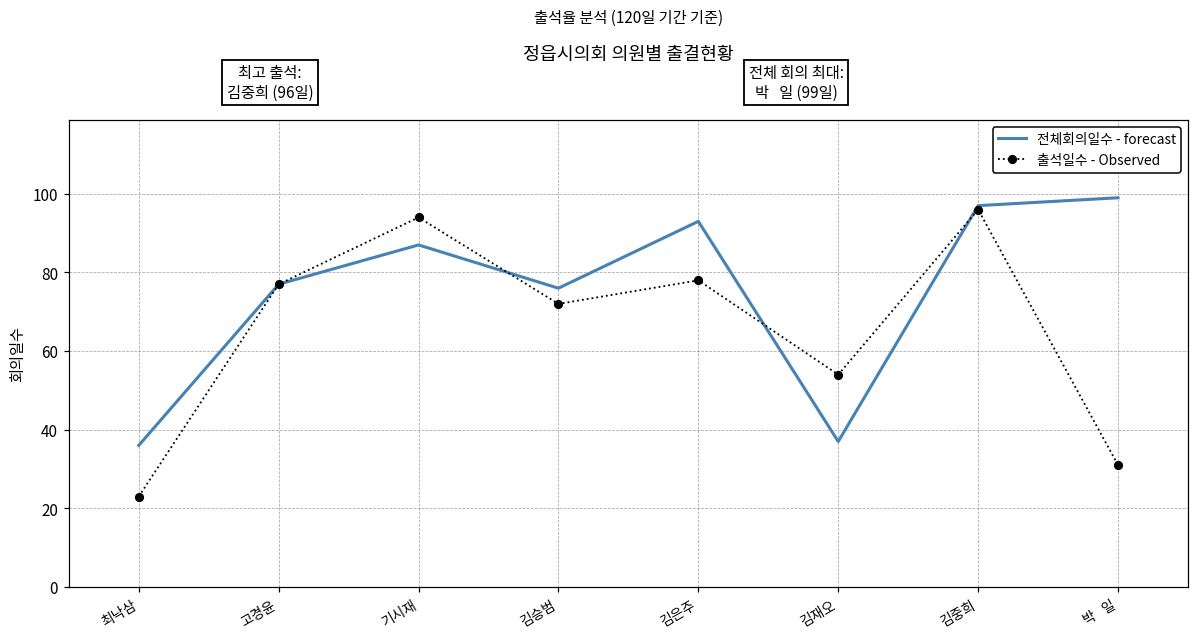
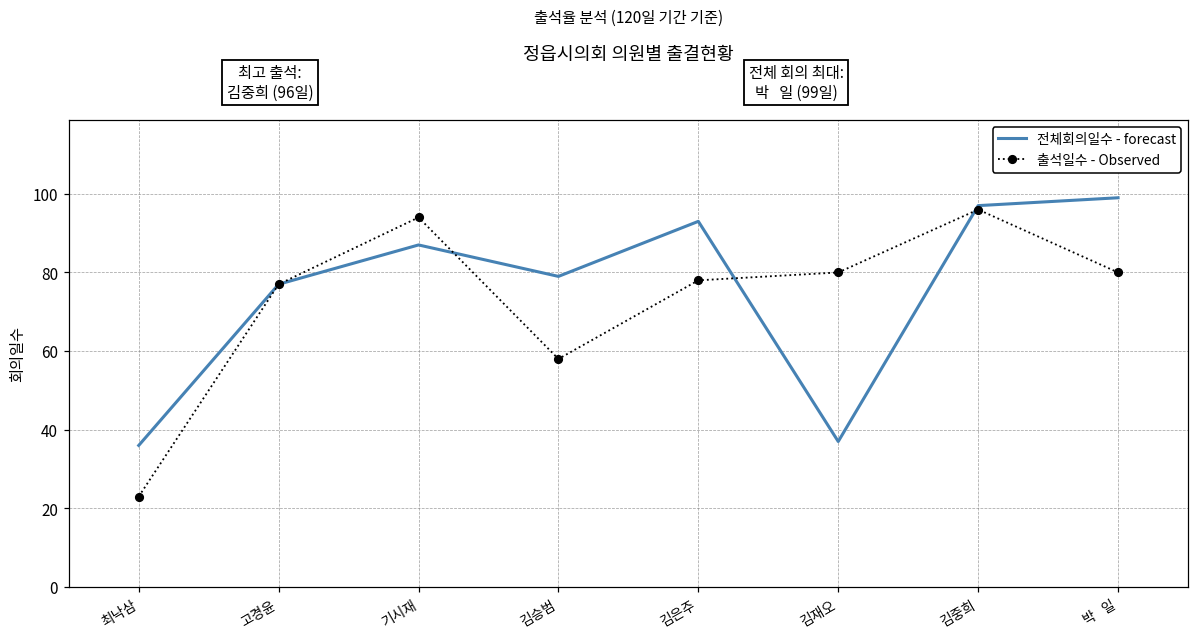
전체회의일수 - forecast, 김승범: 76 -> 79
출석일수 - Observed, 김승범: 72 -> 58
출석일수 - Observed, 김재오: 54 -> 80
출석일수 - Observed, 박 일: 31 -> 80
